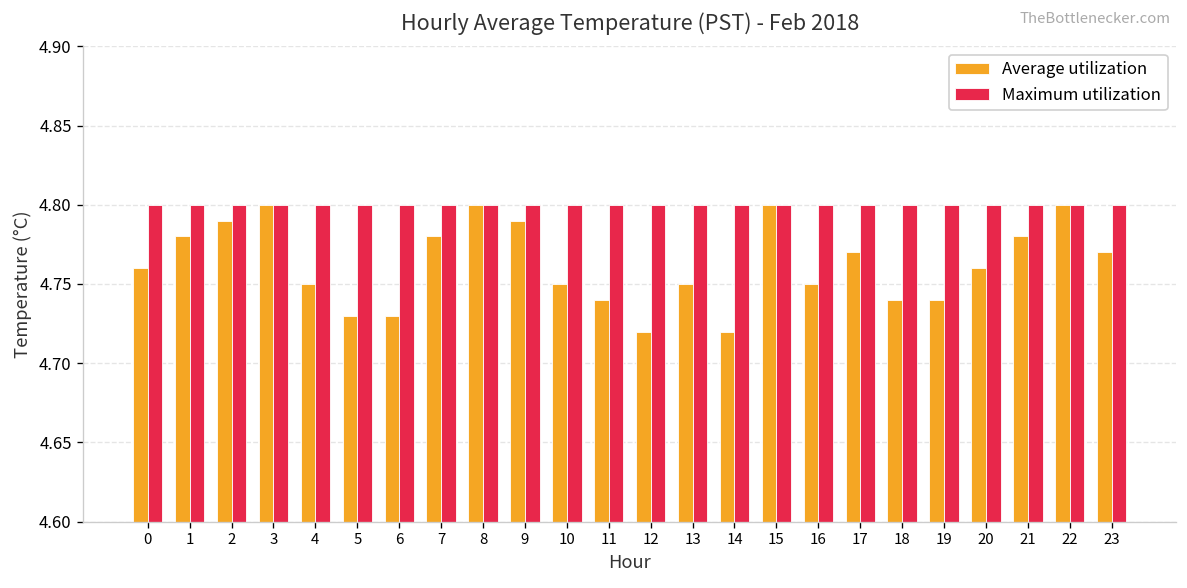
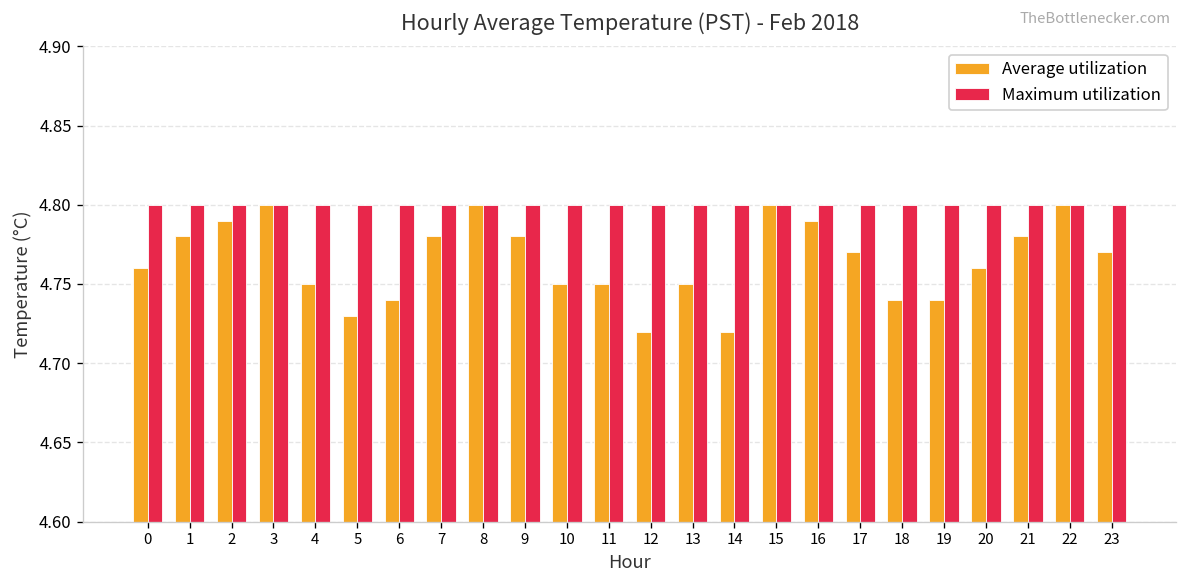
Average utilization, 6: 4.73 -> 4.74
Average utilization, 9: 4.79 -> 4.78
Average utilization, 11: 4.74 -> 4.75
Average utilization, 16: 4.75 -> 4.79
